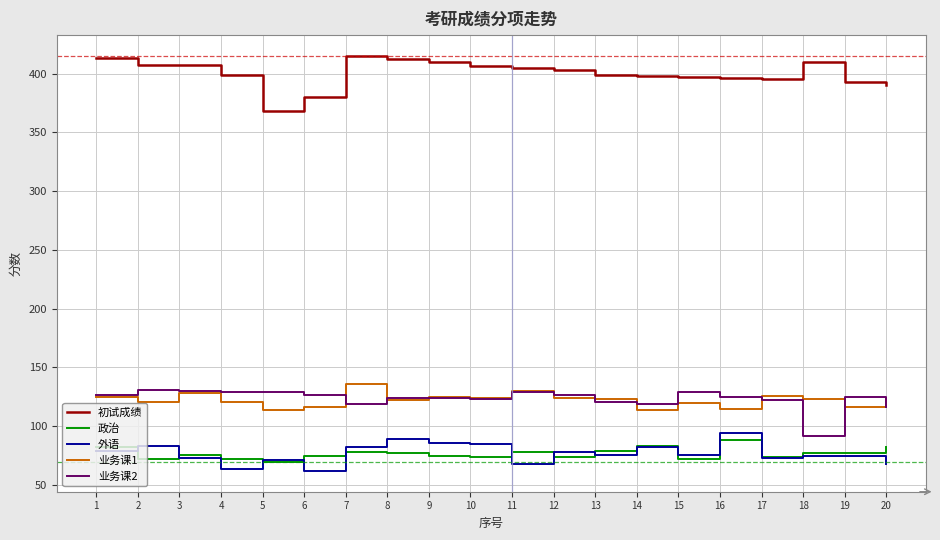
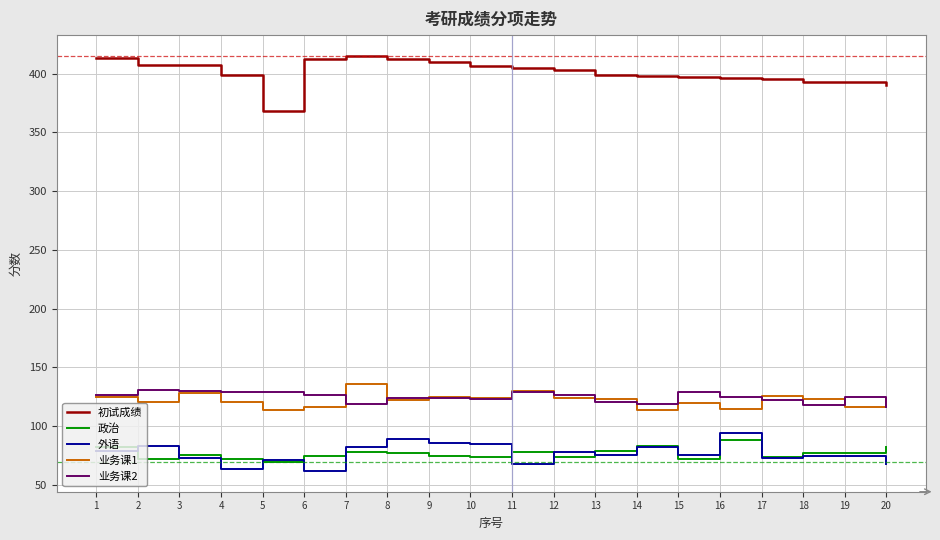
初试成绩, 6: 380 -> 412
初试成绩, 18: 410 -> 393
业务课2, 18: 92 -> 118
